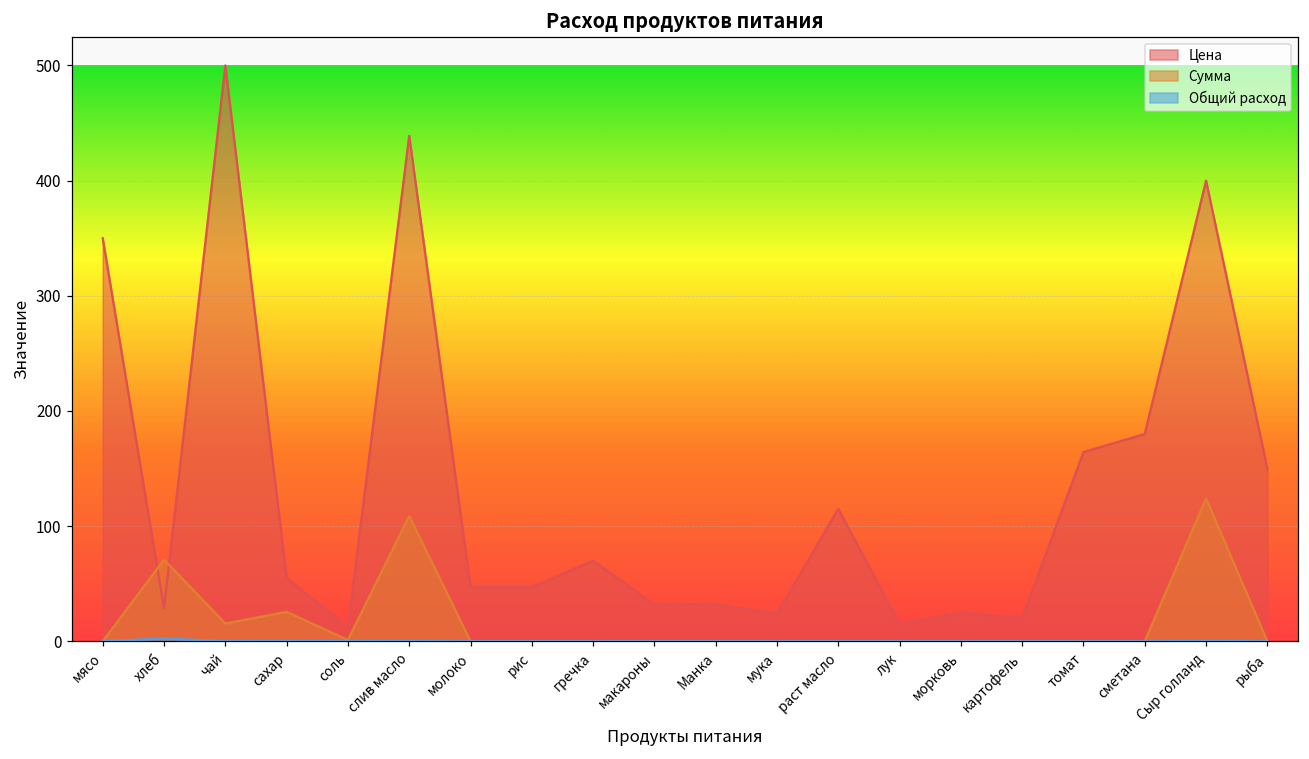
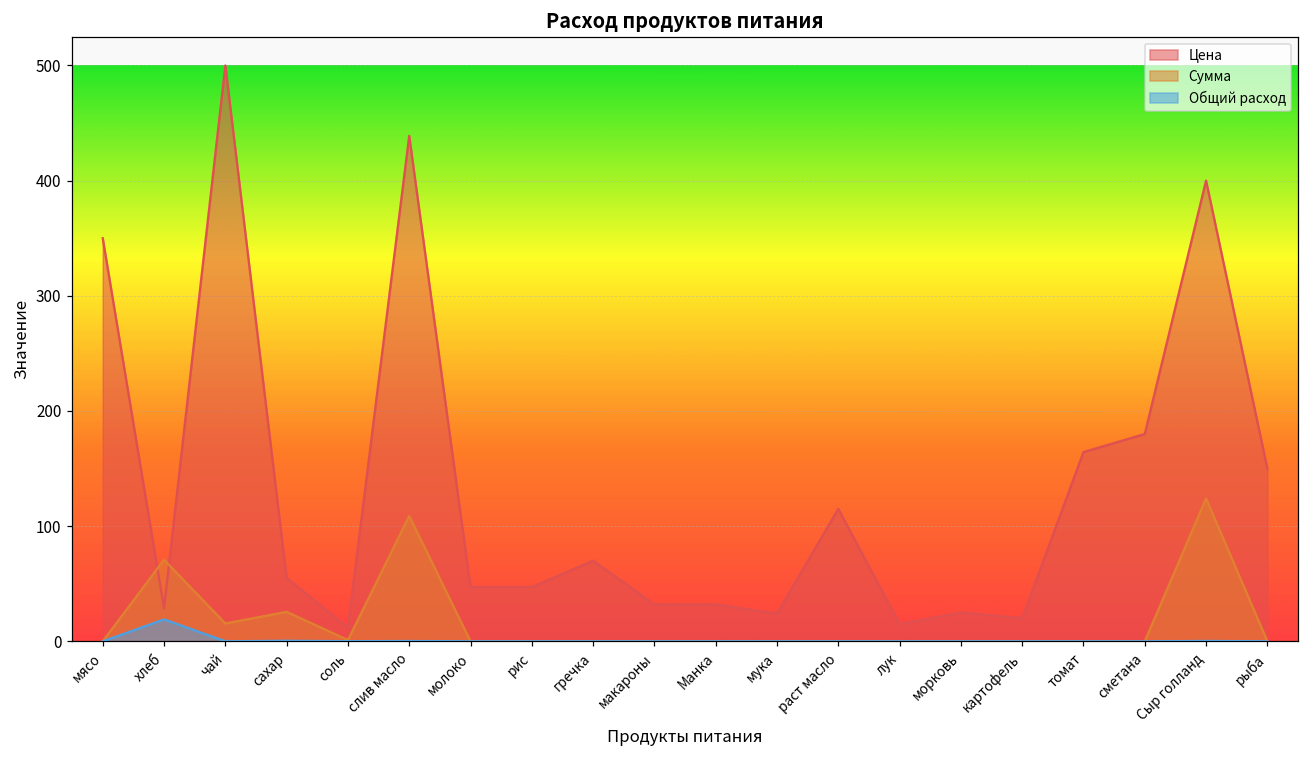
Общий расход, хлеб: 2 -> 19
